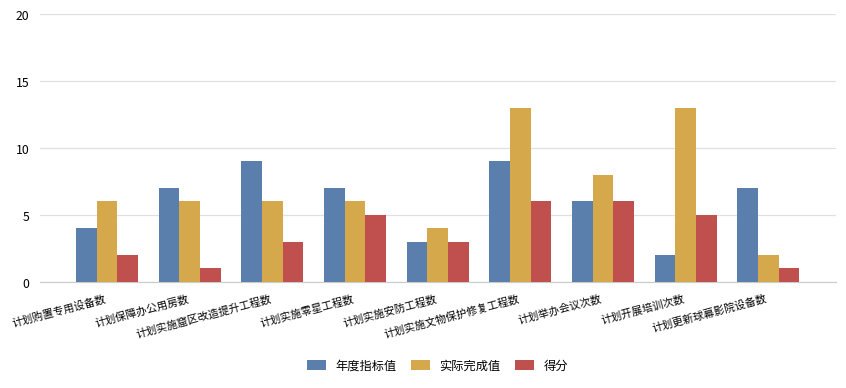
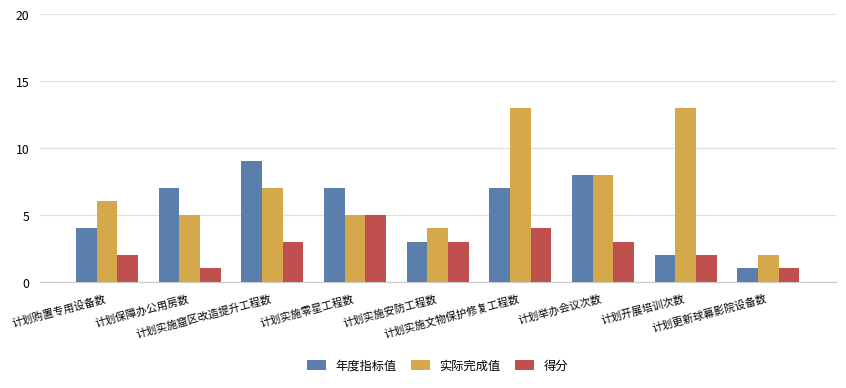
实际完成值, 计划保障办公用房数: 6 -> 5
实际完成值, 计划实施窟区改造提升工程数: 6 -> 7
实际完成值, 计划实施零星工程数: 6 -> 5
年度指标值, 计划实施文物保护修复工程数: 9 -> 7
得分, 计划实施文物保护修复工程数: 6 -> 4
年度指标值, 计划举办会议次数: 6 -> 8
得分, 计划举办会议次数: 6 -> 3
得分, 计划开展培训次数: 5 -> 2
年度指标值, 计划更新球幕影院设备数: 7 -> 1
